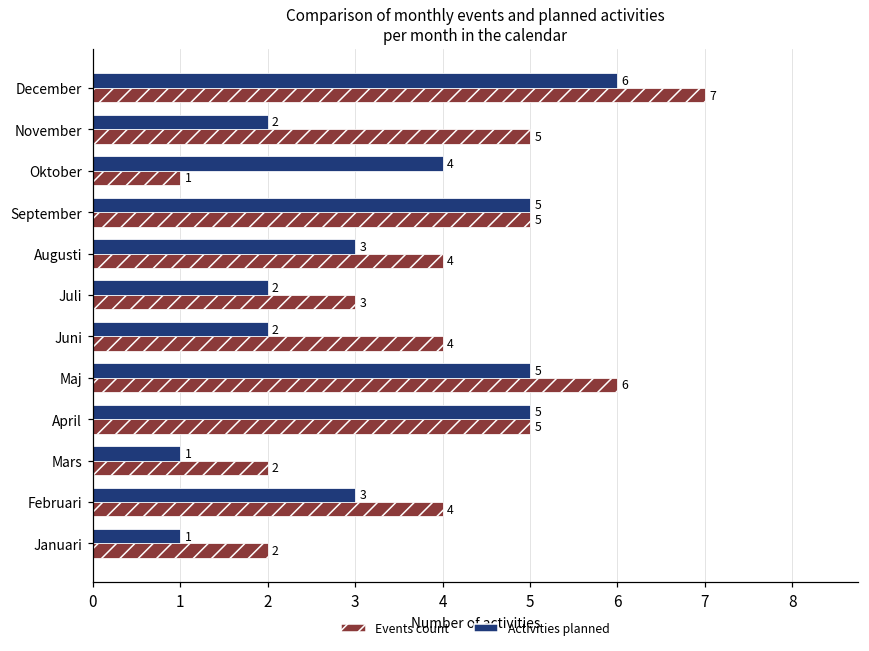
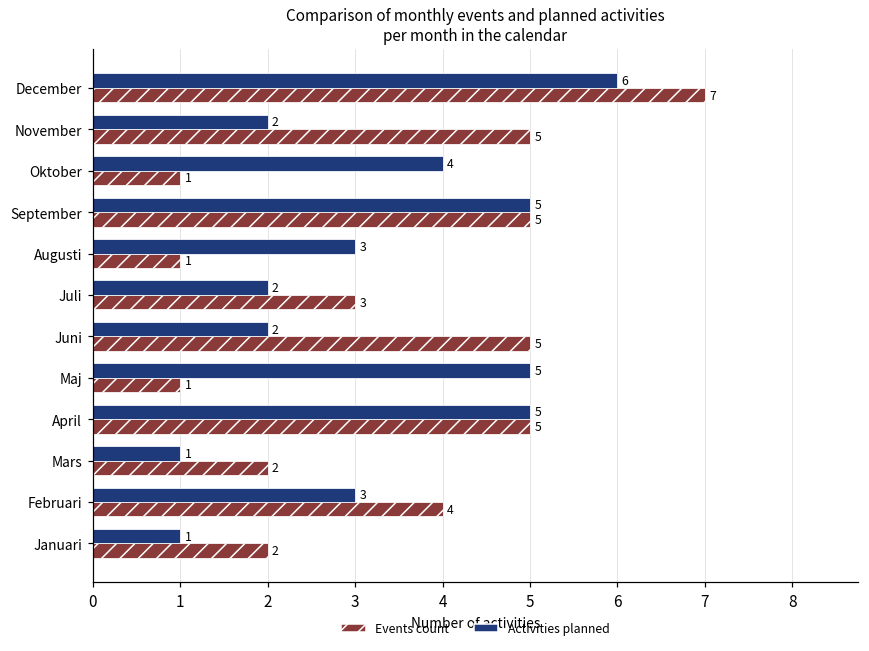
Events count, Augusti: 4 -> 1
Events count, Juni: 4 -> 5
Events count, Maj: 6 -> 1
